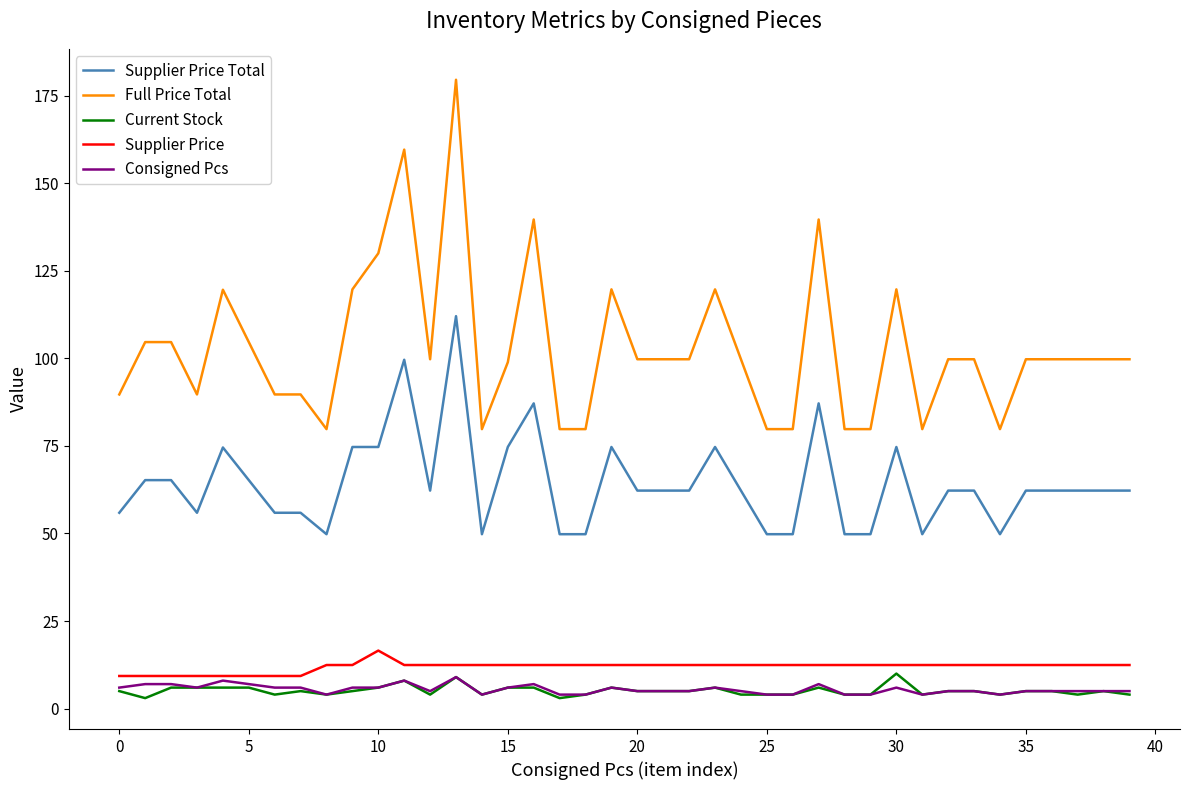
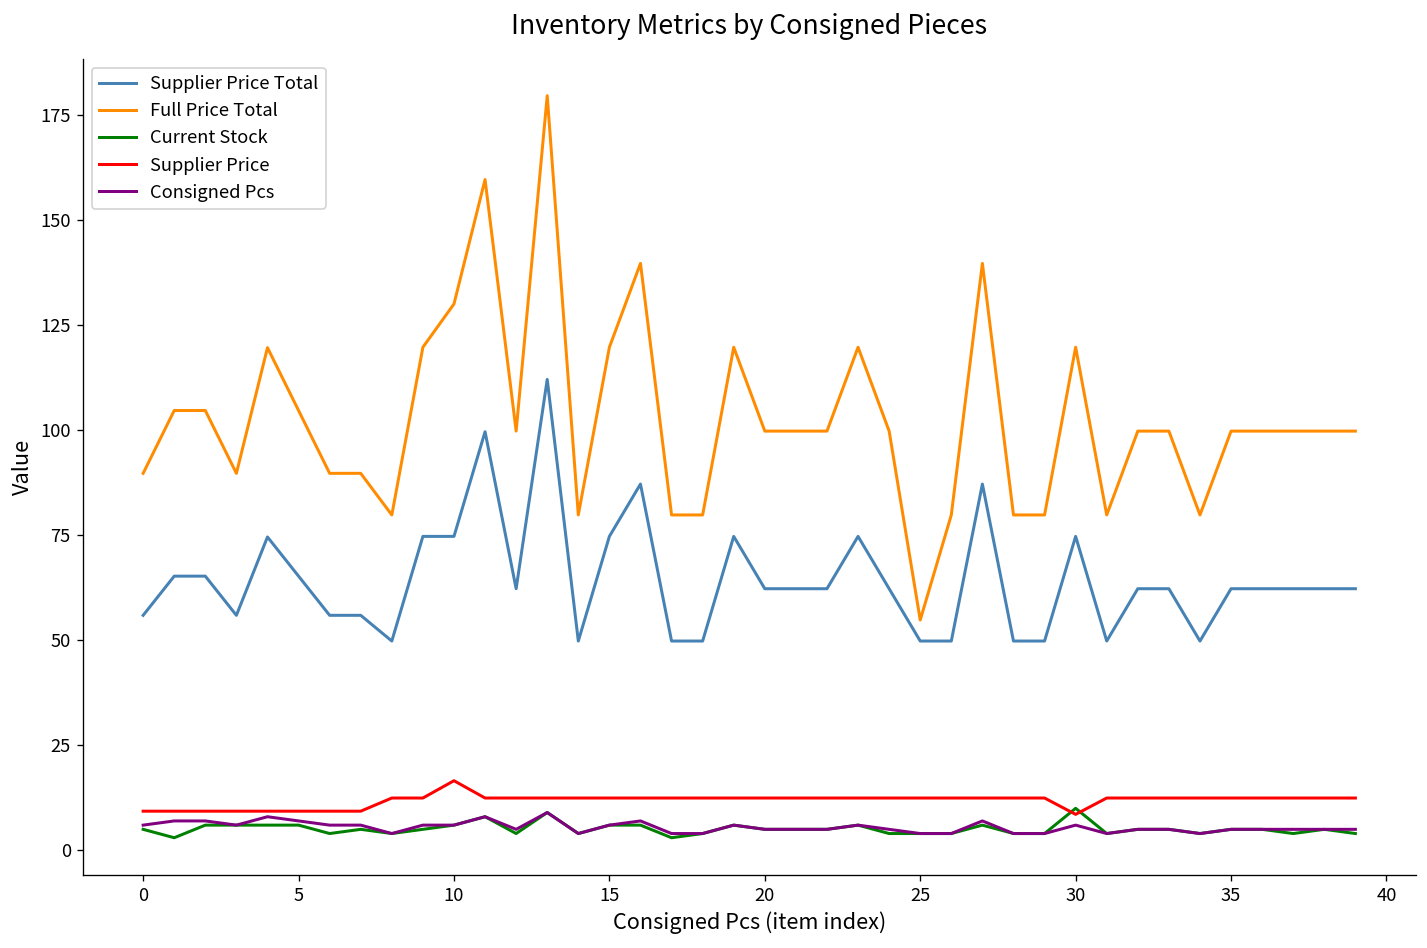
Full Price Total, 15: 99 -> 120
Full Price Total, 25: 80 -> 55
Supplier Price, 30: 12 -> 9
